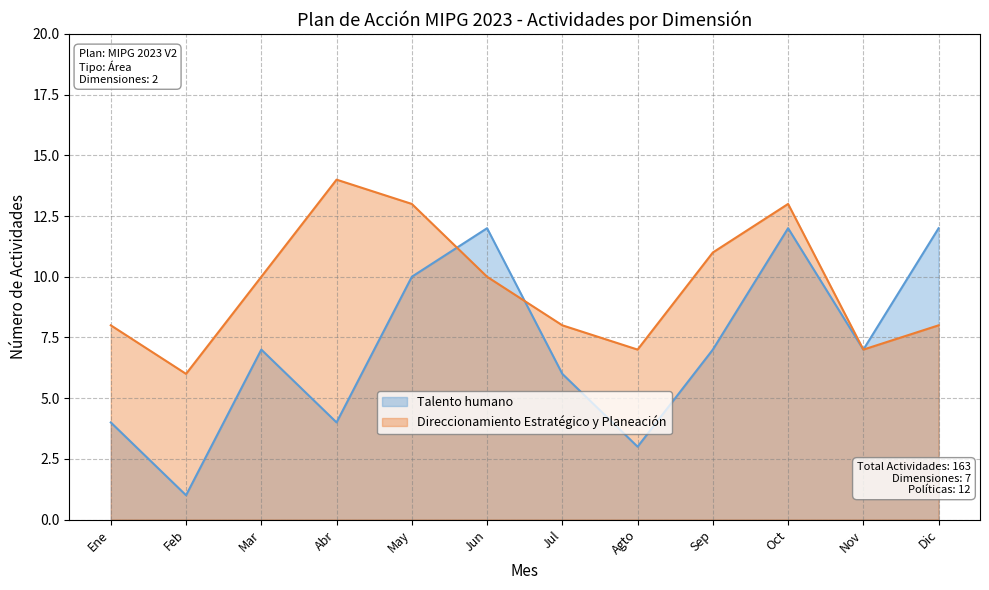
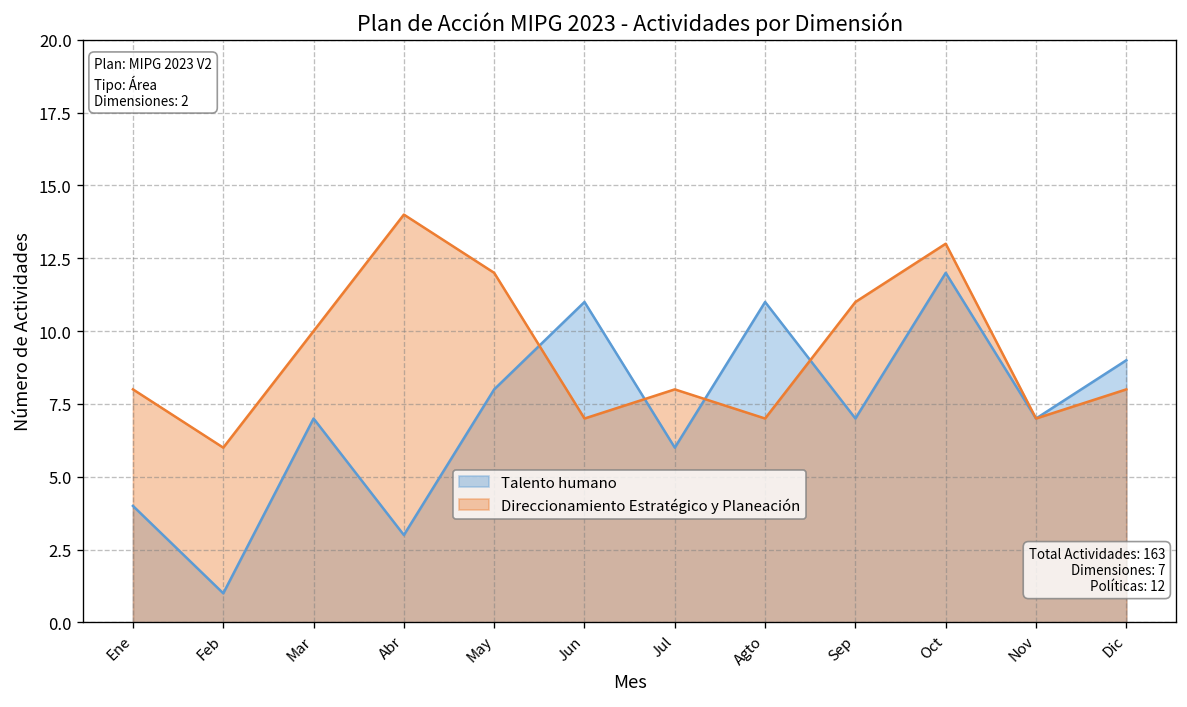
Talento humano, Abr: 4 -> 3
Talento humano, May: 10 -> 8
Direccionamiento Estratégico y Planeación, May: 13 -> 12
Talento humano, Jun: 12 -> 11
Direccionamiento Estratégico y Planeación, Jun: 10 -> 7
Talento humano, Agto: 3 -> 11
Talento humano, Dic: 12 -> 9
